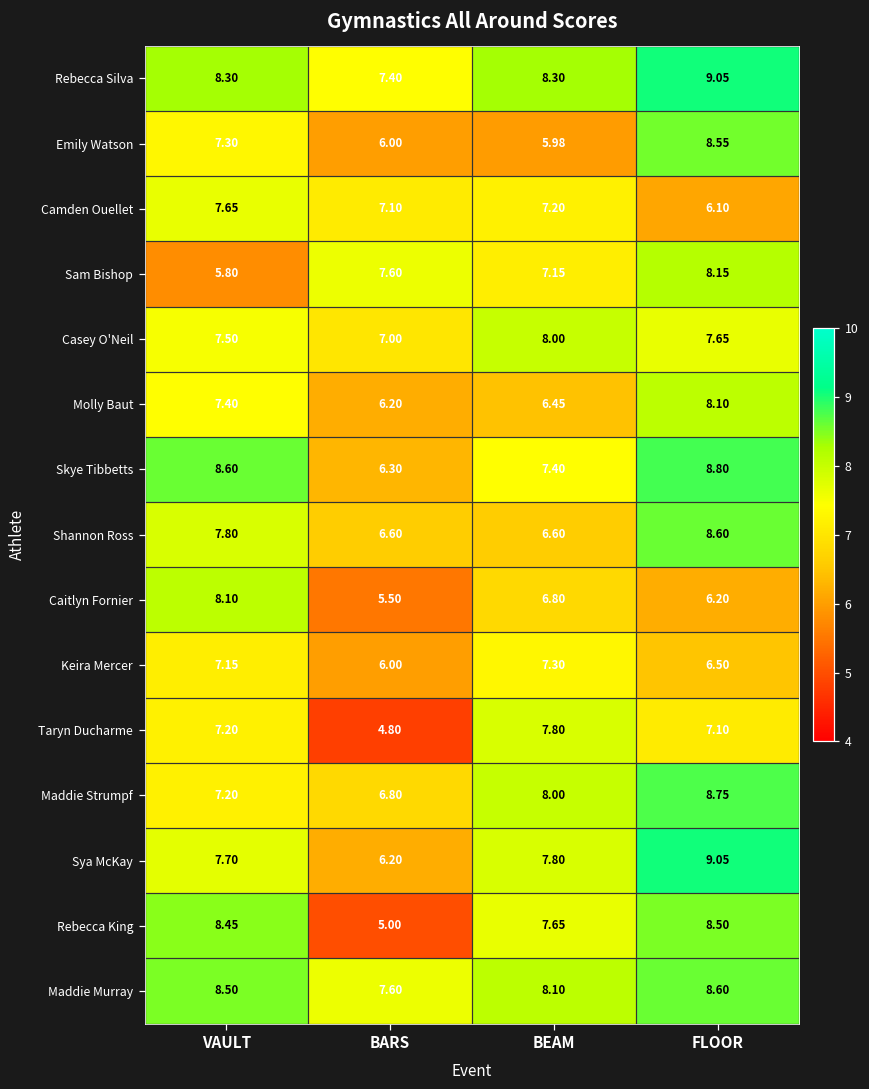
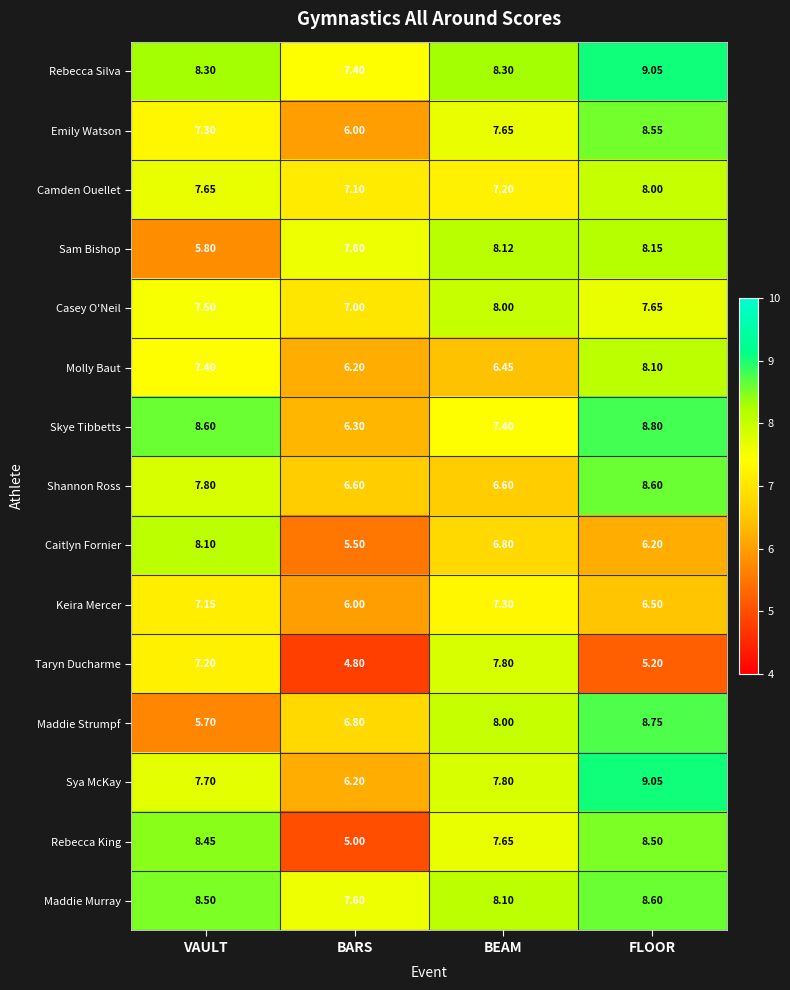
Emily Watson, BEAM: 5.98 -> 7.65
Camden Ouellet, FLOOR: 6.10 -> 8.00
Sam Bishop, BEAM: 7.15 -> 8.12
Taryn Ducharme, FLOOR: 7.10 -> 5.20
Maddie Strumpf, VAULT: 7.20 -> 5.70
